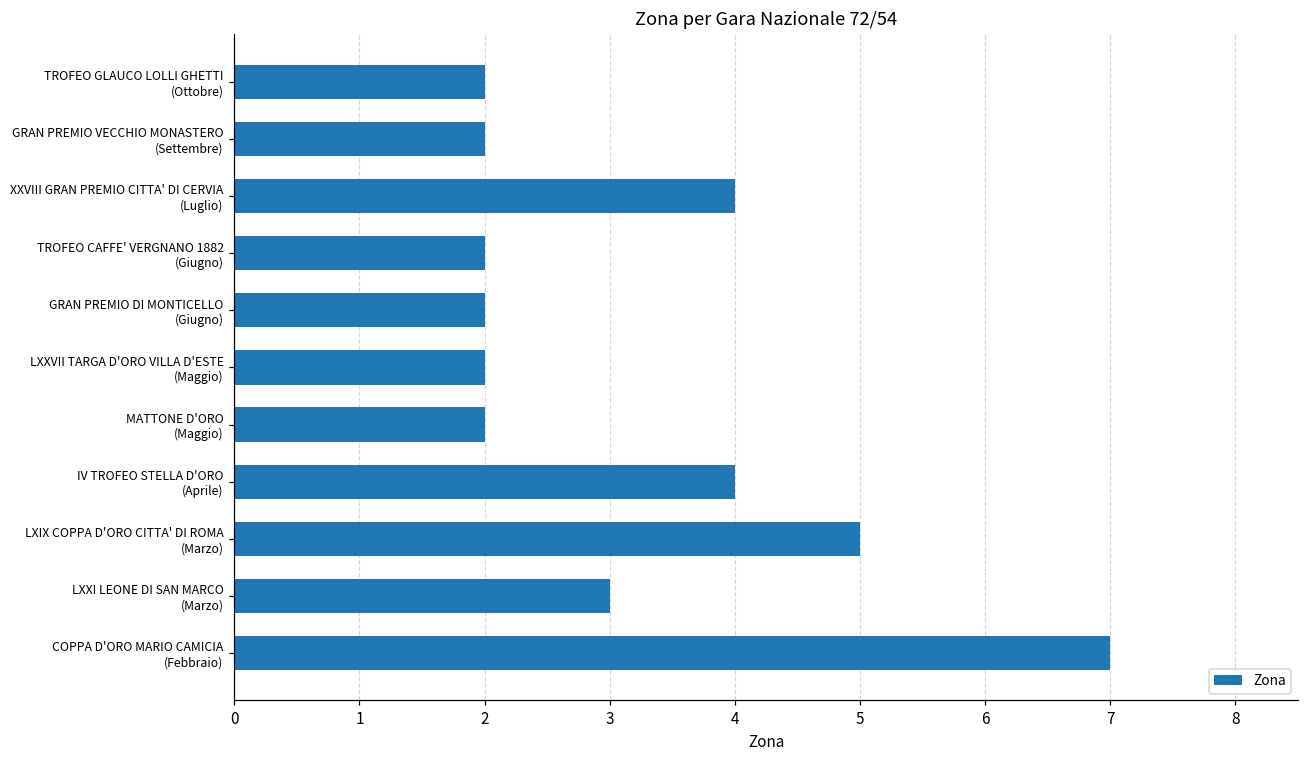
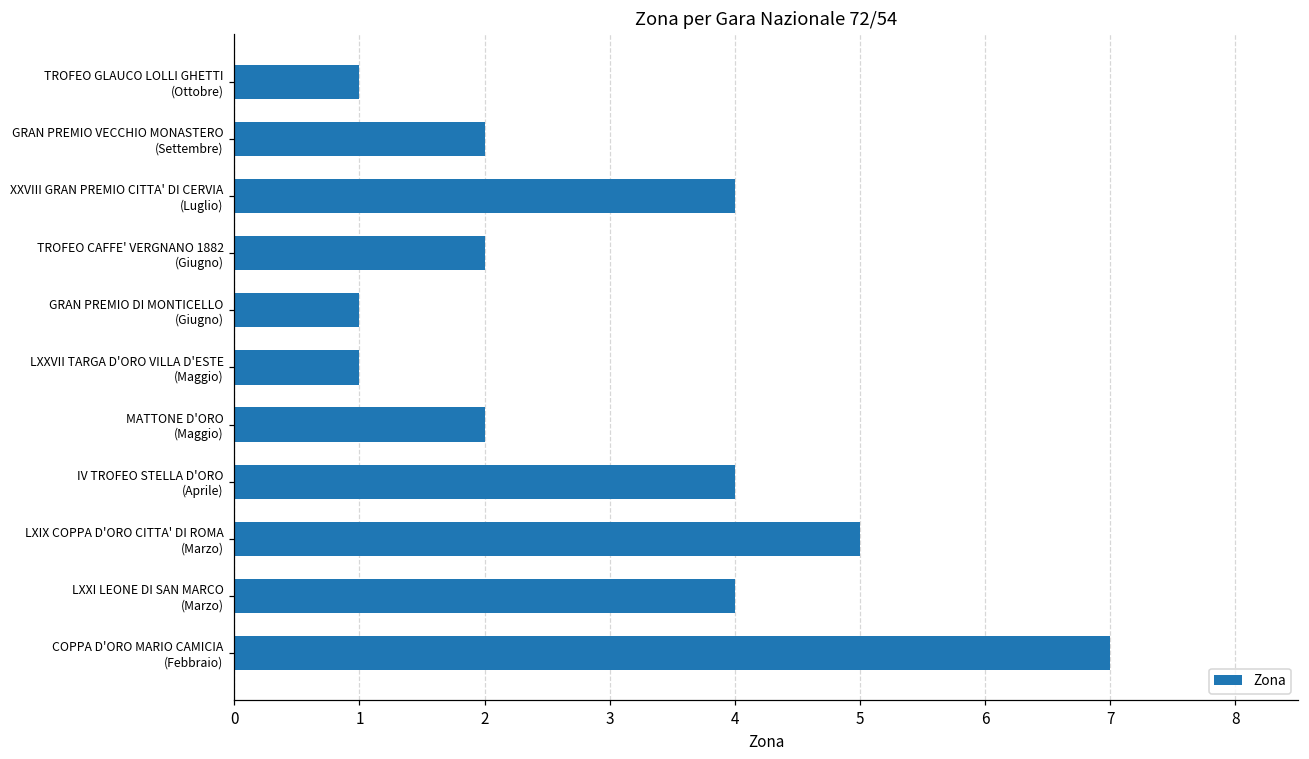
TROFEO GLAUCO LOLLI GHETTI (Ottobre): 2 -> 1
GRAN PREMIO DI MONTICELLO (Giugno): 2 -> 1
LXXVII TARGA D'ORO VILLA D'ESTE (Maggio): 2 -> 1
LXXI LEONE DI SAN MARCO (Marzo): 3 -> 4
